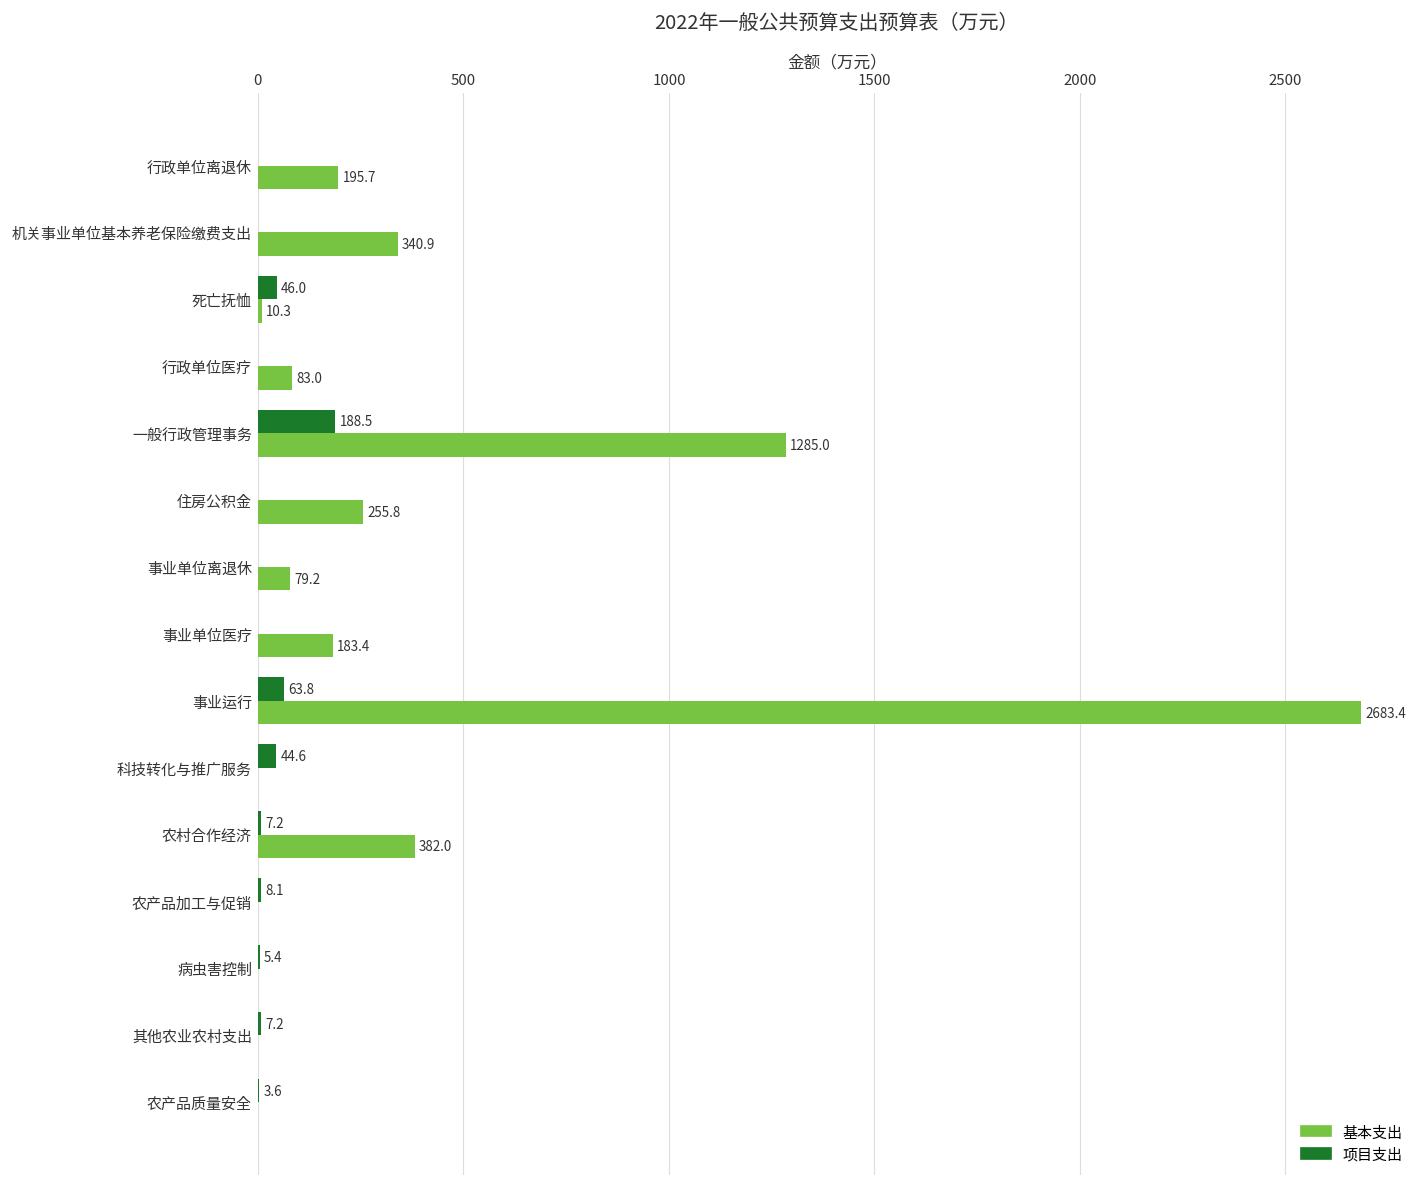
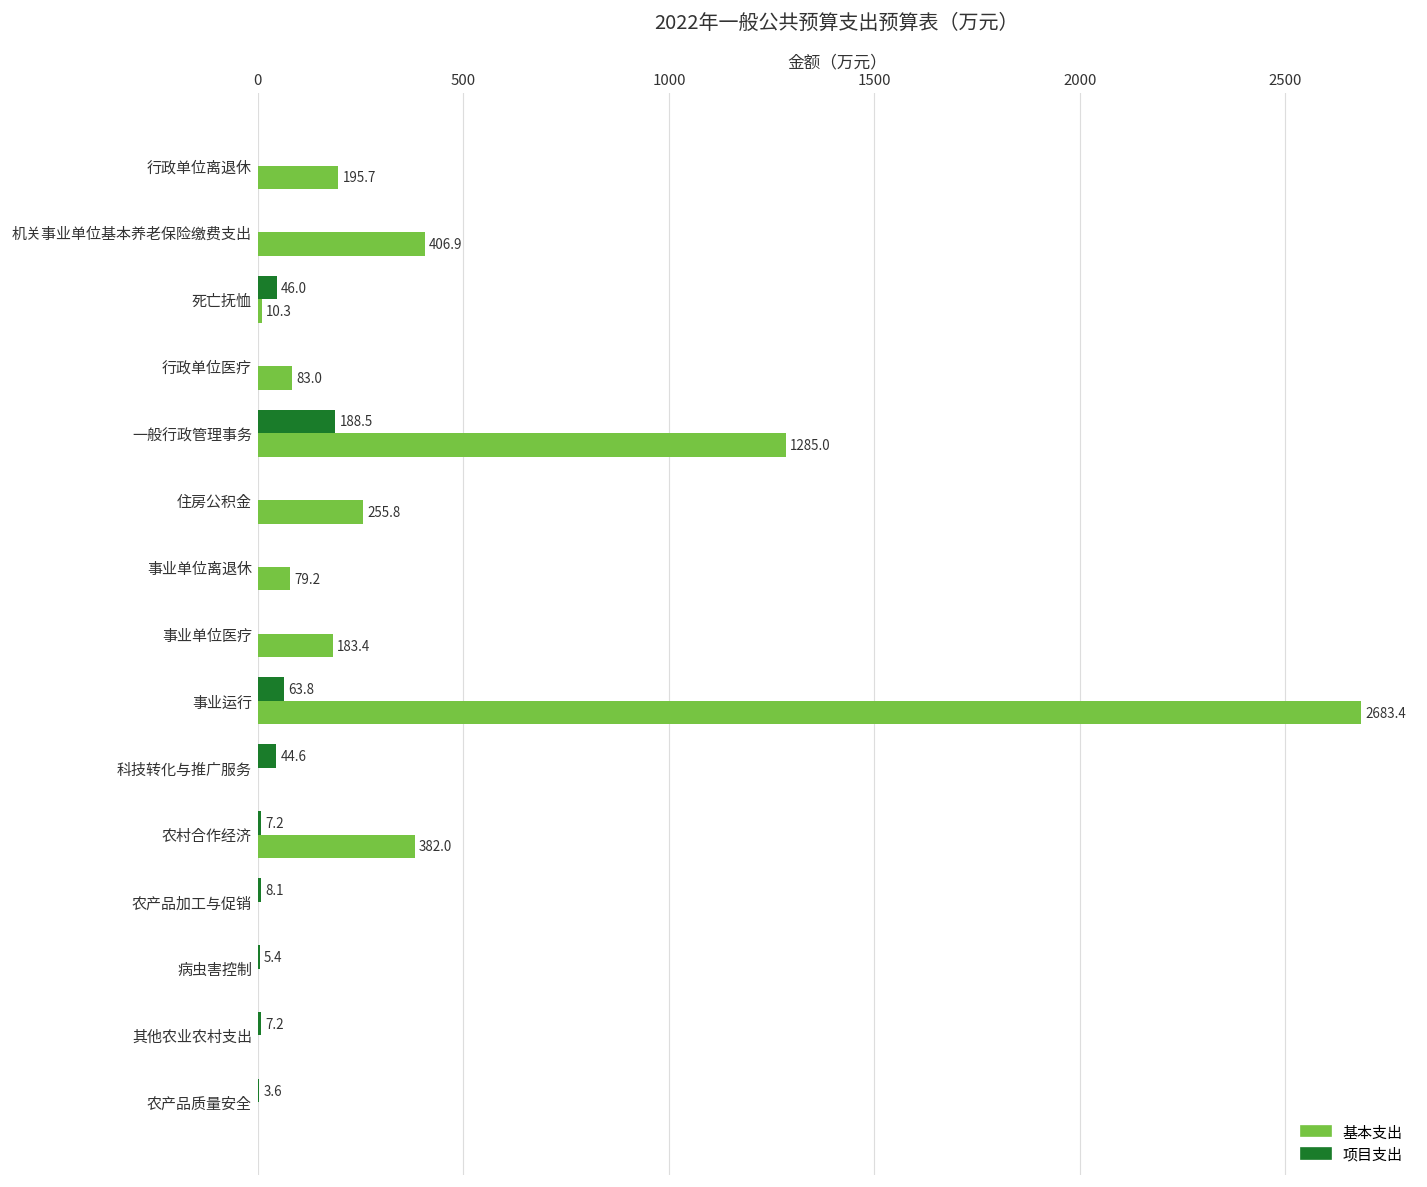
基本支出, 机关事业单位基本养老保险缴费支出: 340.9 -> 406.9
